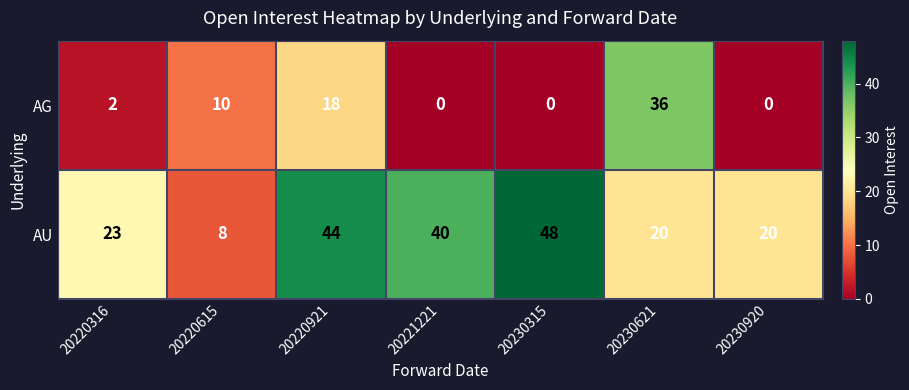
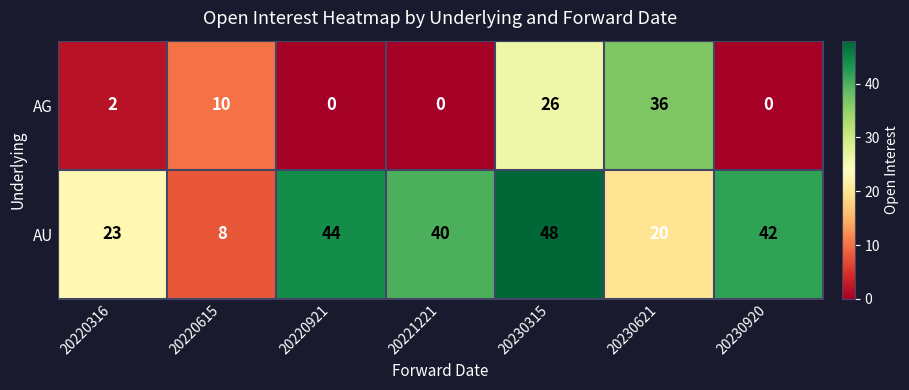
AG, 20220921: 18 -> 0
AG, 20230315: 0 -> 26
AU, 20230920: 20 -> 42
